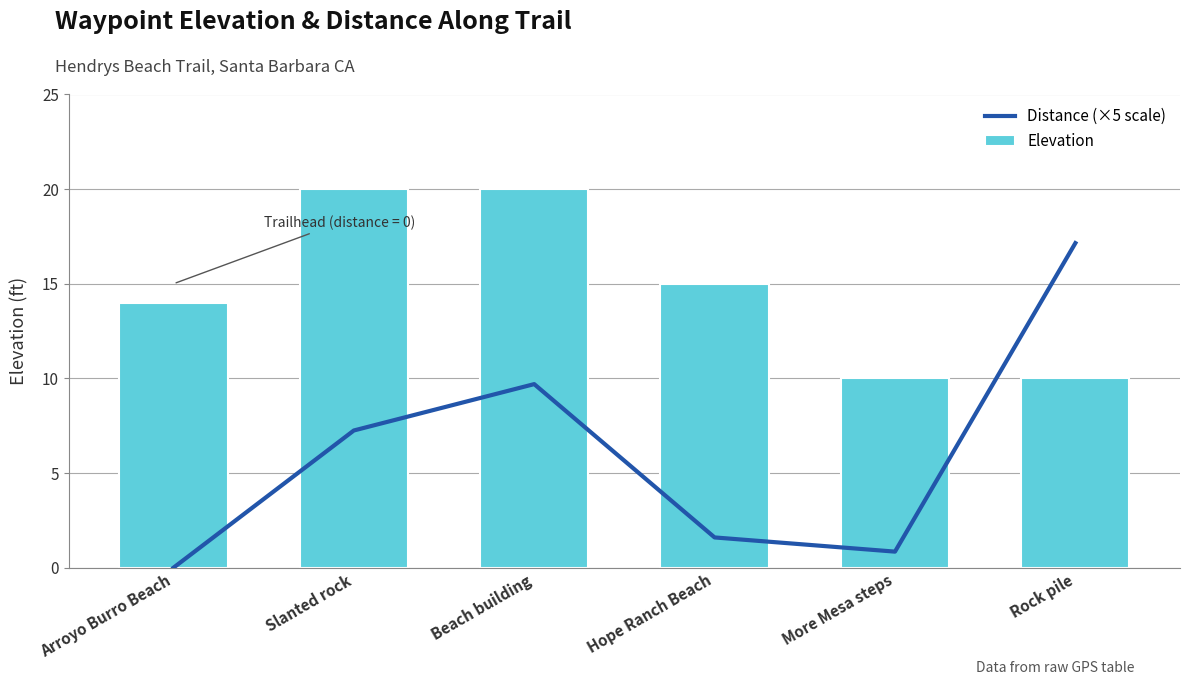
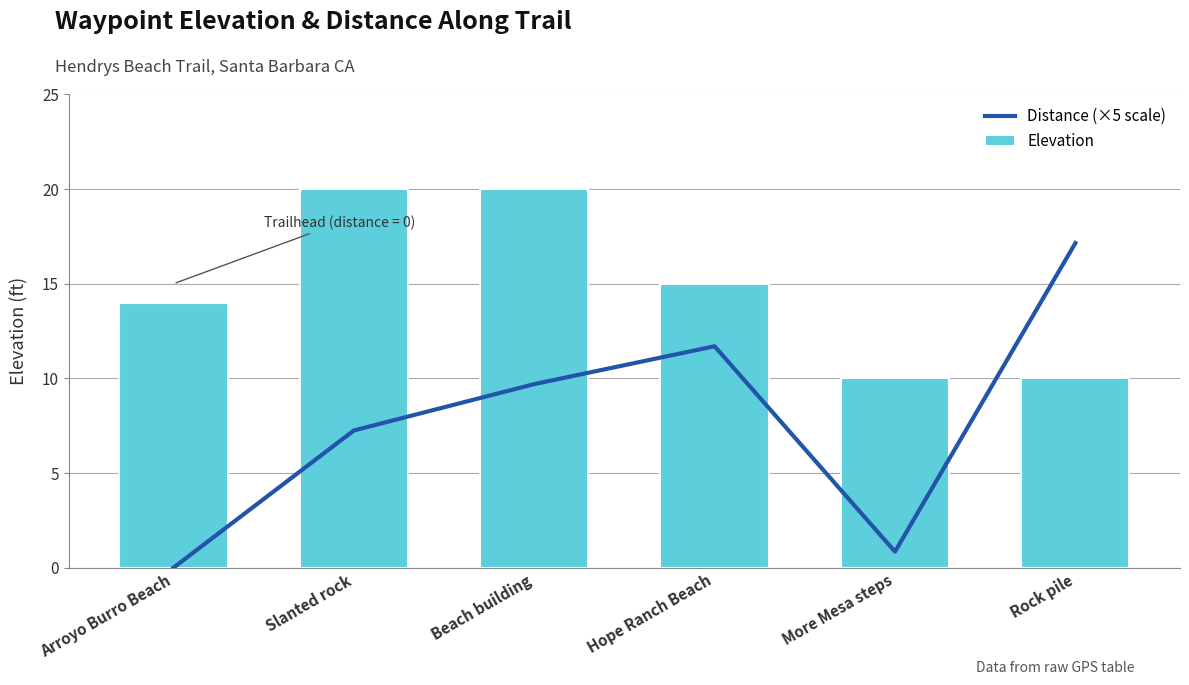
Distance (×5 scale), Hope Ranch Beach: 1.6 -> 11.7
